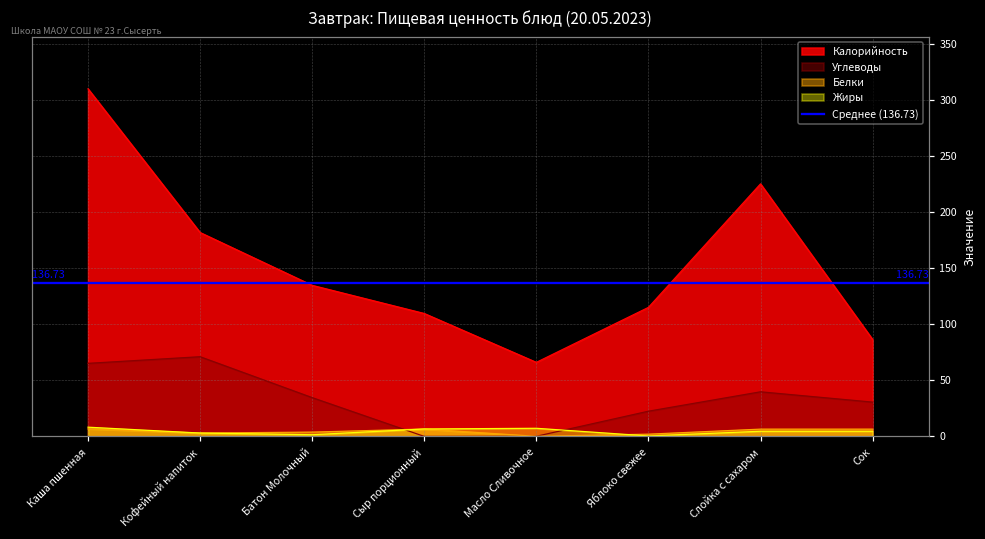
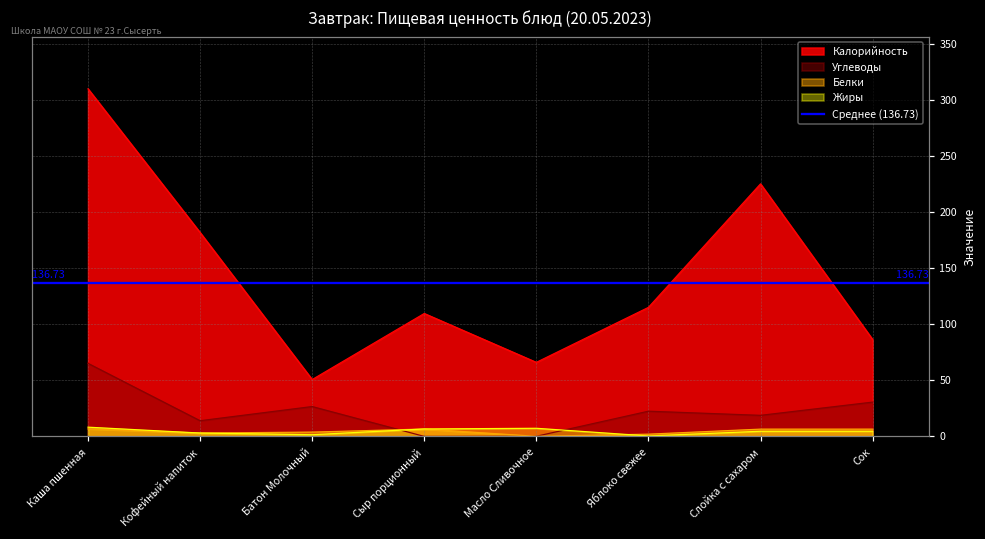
Углеводы, Кофейный напиток: 71 -> 14
Калорийность, Батон Молочный: 135 -> 51
Углеводы, Батон Молочный: 35 -> 27
Углеводы, Слойка с сахаром: 40 -> 19
